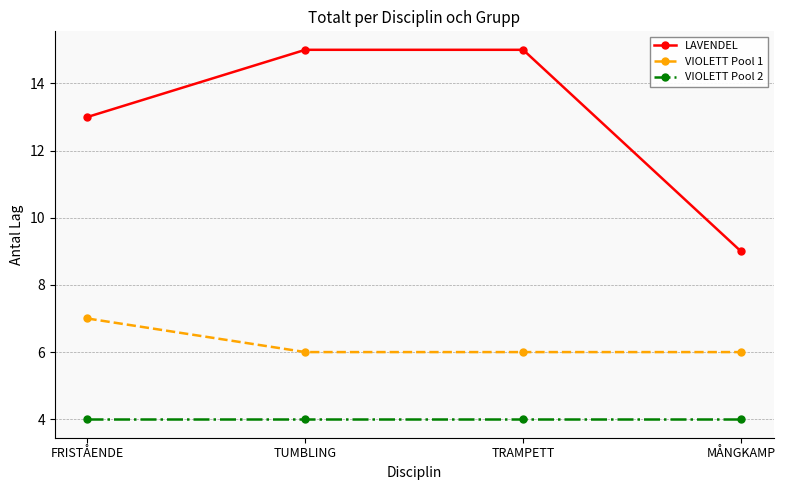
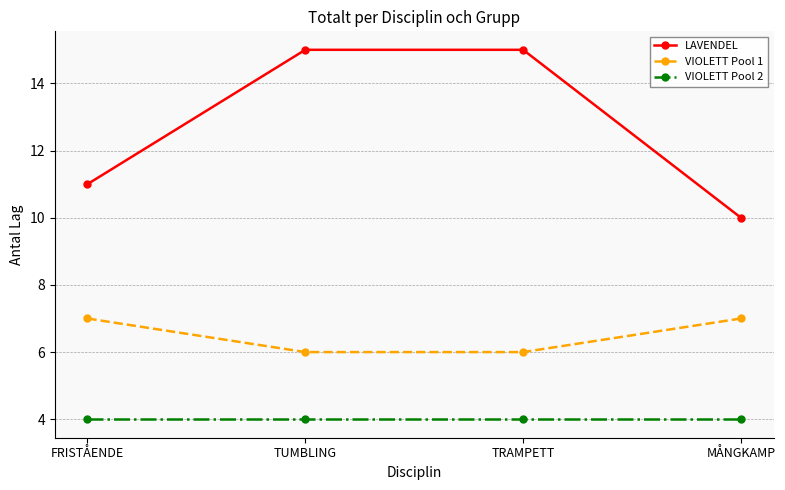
LAVENDEL, FRISTÅENDE: 13 -> 11
LAVENDEL, MÅNGKAMP: 9 -> 10
VIOLETT Pool 1, MÅNGKAMP: 6 -> 7
